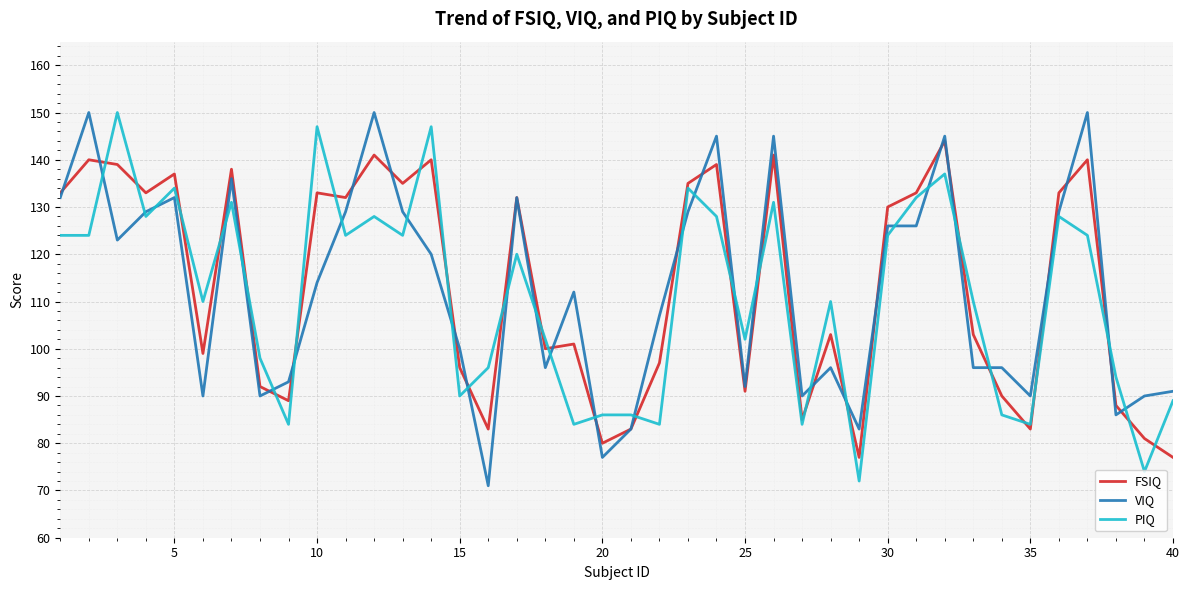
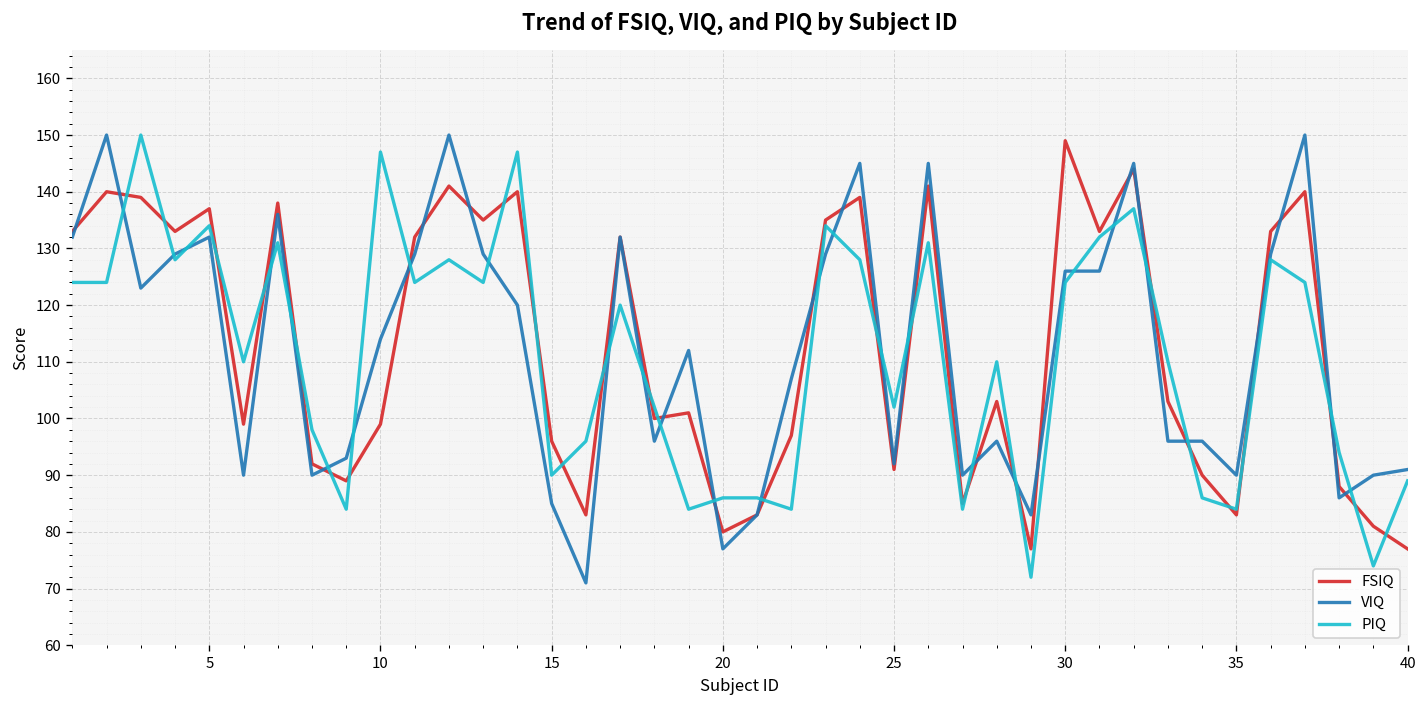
FSIQ, 10: 133 -> 99
VIQ, 15: 100 -> 85
FSIQ, 30: 130 -> 149
